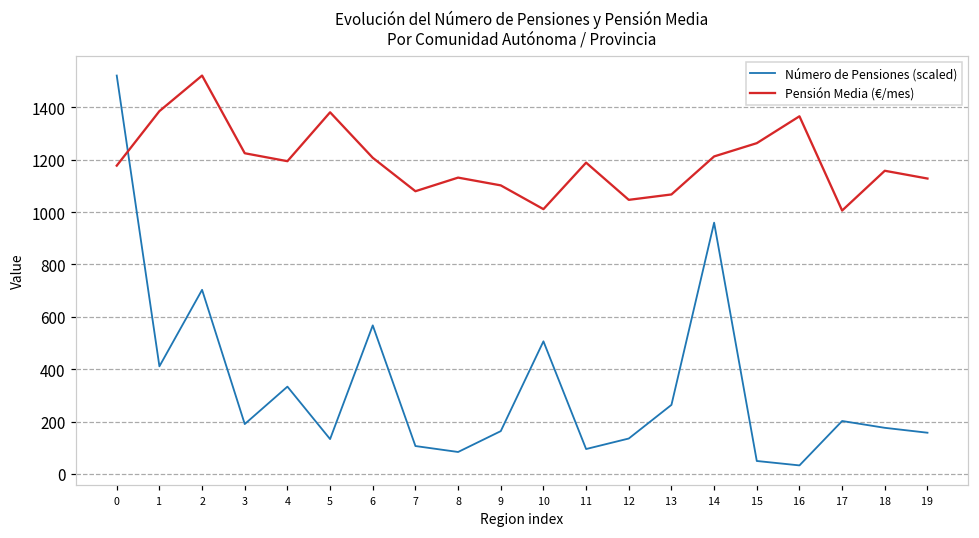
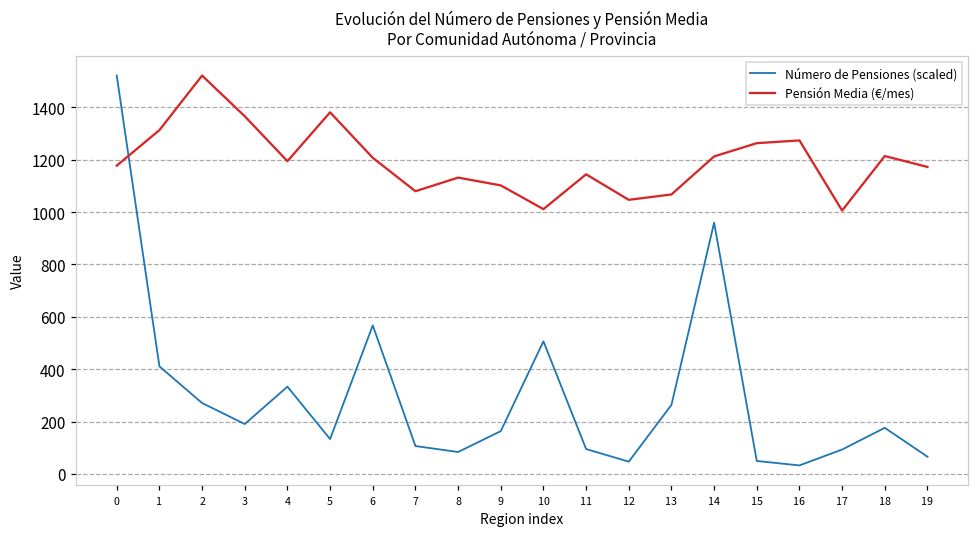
Pensión Media (€/mes), 1: 1390 -> 1310
Número de Pensiones (scaled), 2: 700 -> 270
Pensión Media (€/mes), 3: 1220 -> 1370
Pensión Media (€/mes), 11: 1190 -> 1140
Número de Pensiones (scaled), 12: 140 -> 50
Pensión Media (€/mes), 16: 1370 -> 1270
Número de Pensiones (scaled), 17: 200 -> 90
Pensión Media (€/mes), 18: 1160 -> 1210
Número de Pensiones (scaled), 19: 160 -> 70
Pensión Media (€/mes), 19: 1130 -> 1170
